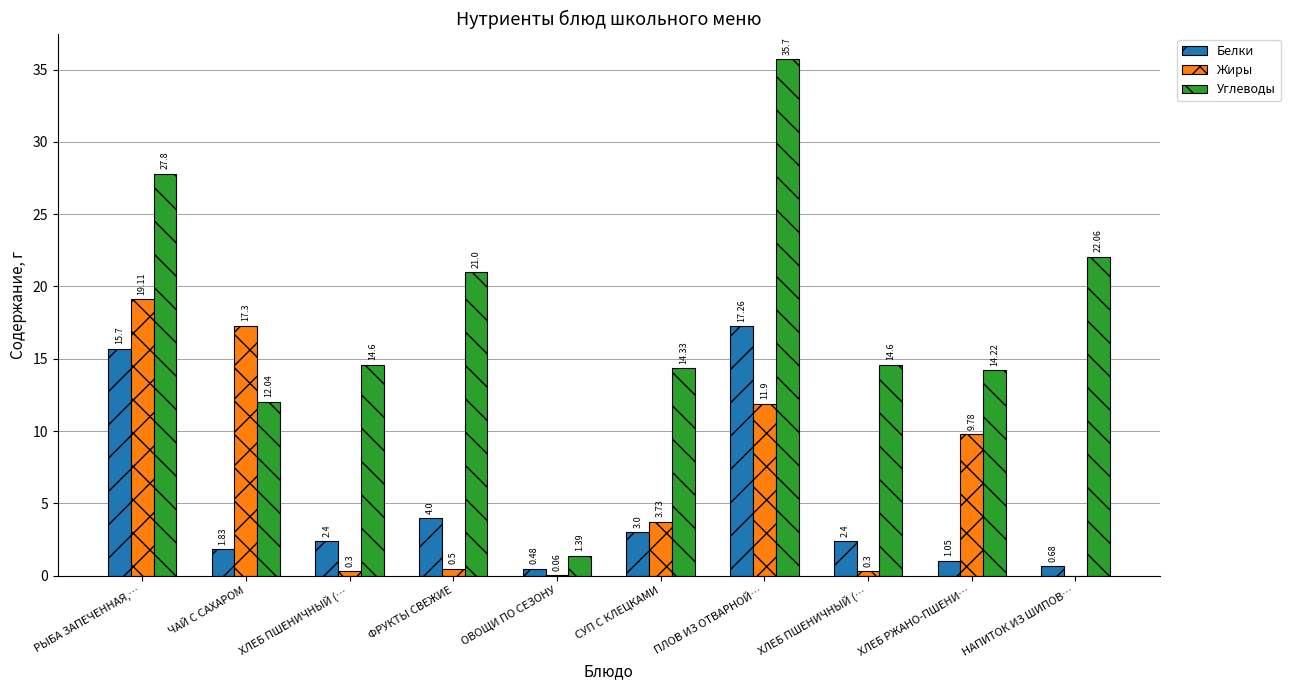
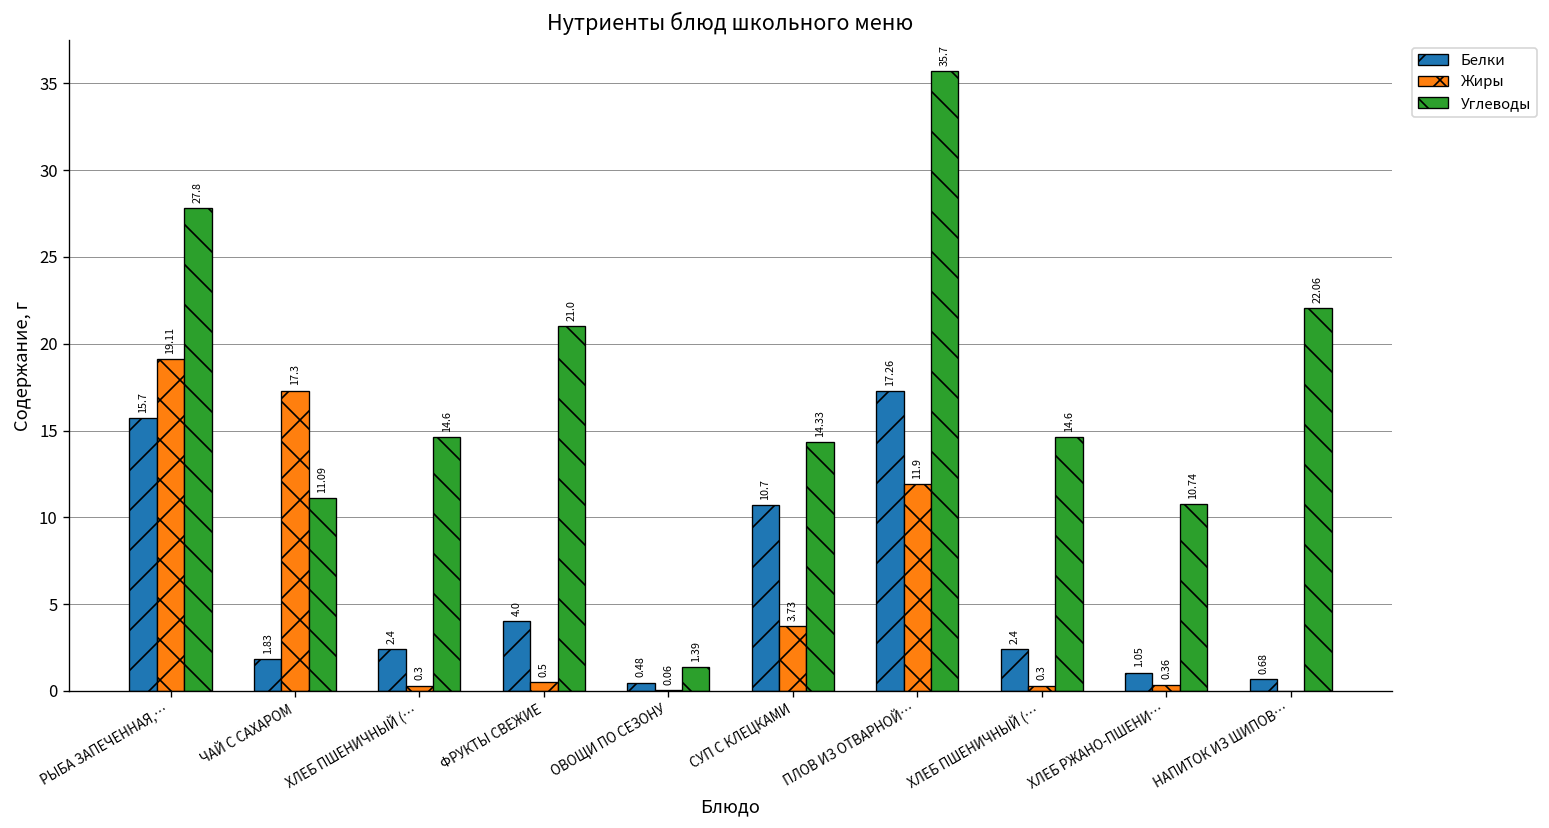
Углеводы, ЧАЙ С САХАРОМ: 12.04 -> 11.09
Белки, СУП С КЛЕЦКАМИ: 3.0 -> 10.7
Жиры, ХЛЕБ РЖАНО-ПШЕНИ…: 9.78 -> 0.36
Углеводы, ХЛЕБ РЖАНО-ПШЕНИ…: 14.22 -> 10.74
